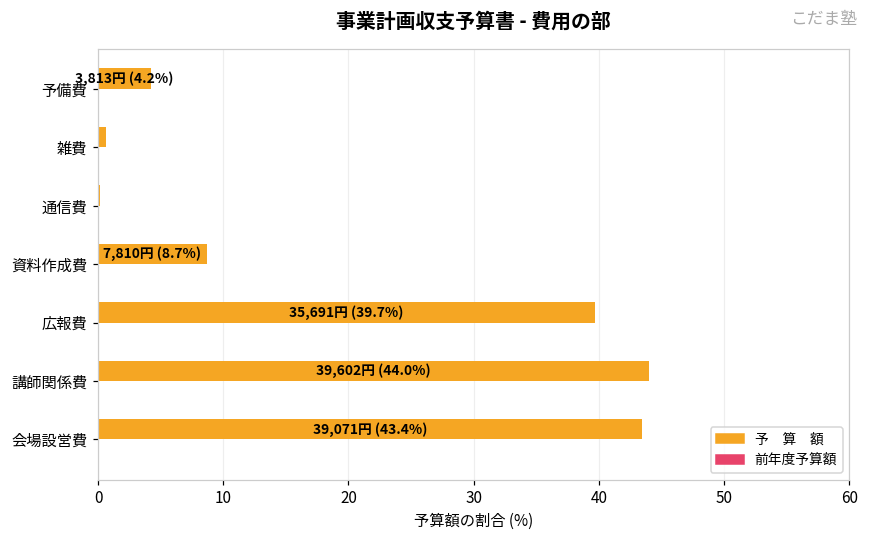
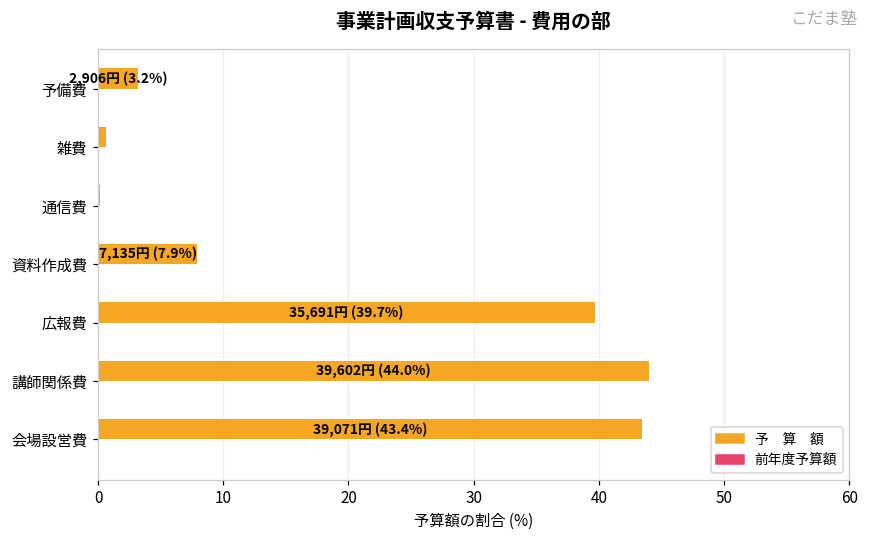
予 算 額, 予備費: 3,813円 (4.2%) -> 2,906円 (3.2%)
予 算 額, 資料作成費: 7,810円 (8.7%) -> 7,135円 (7.9%)
